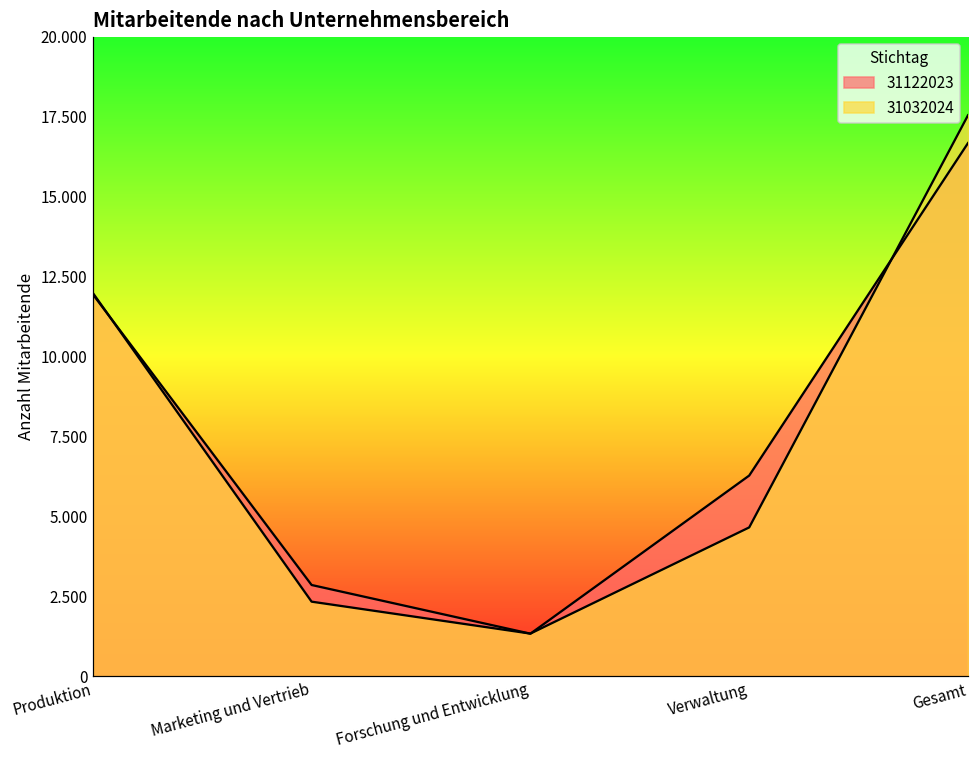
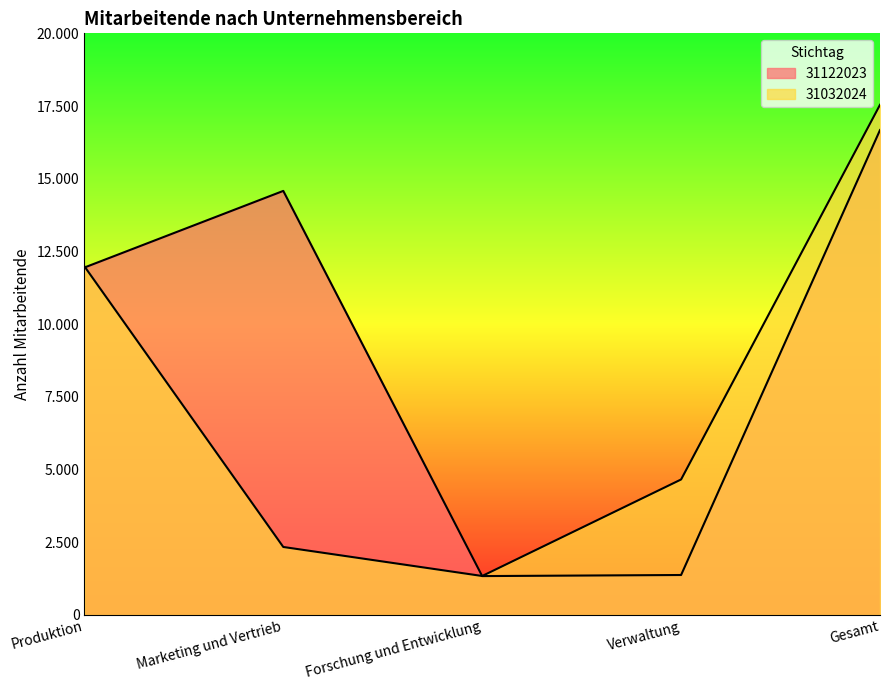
31122023, Marketing und Vertrieb: 2.9 -> 14.6
31122023, Verwaltung: 6.3 -> 1.4
